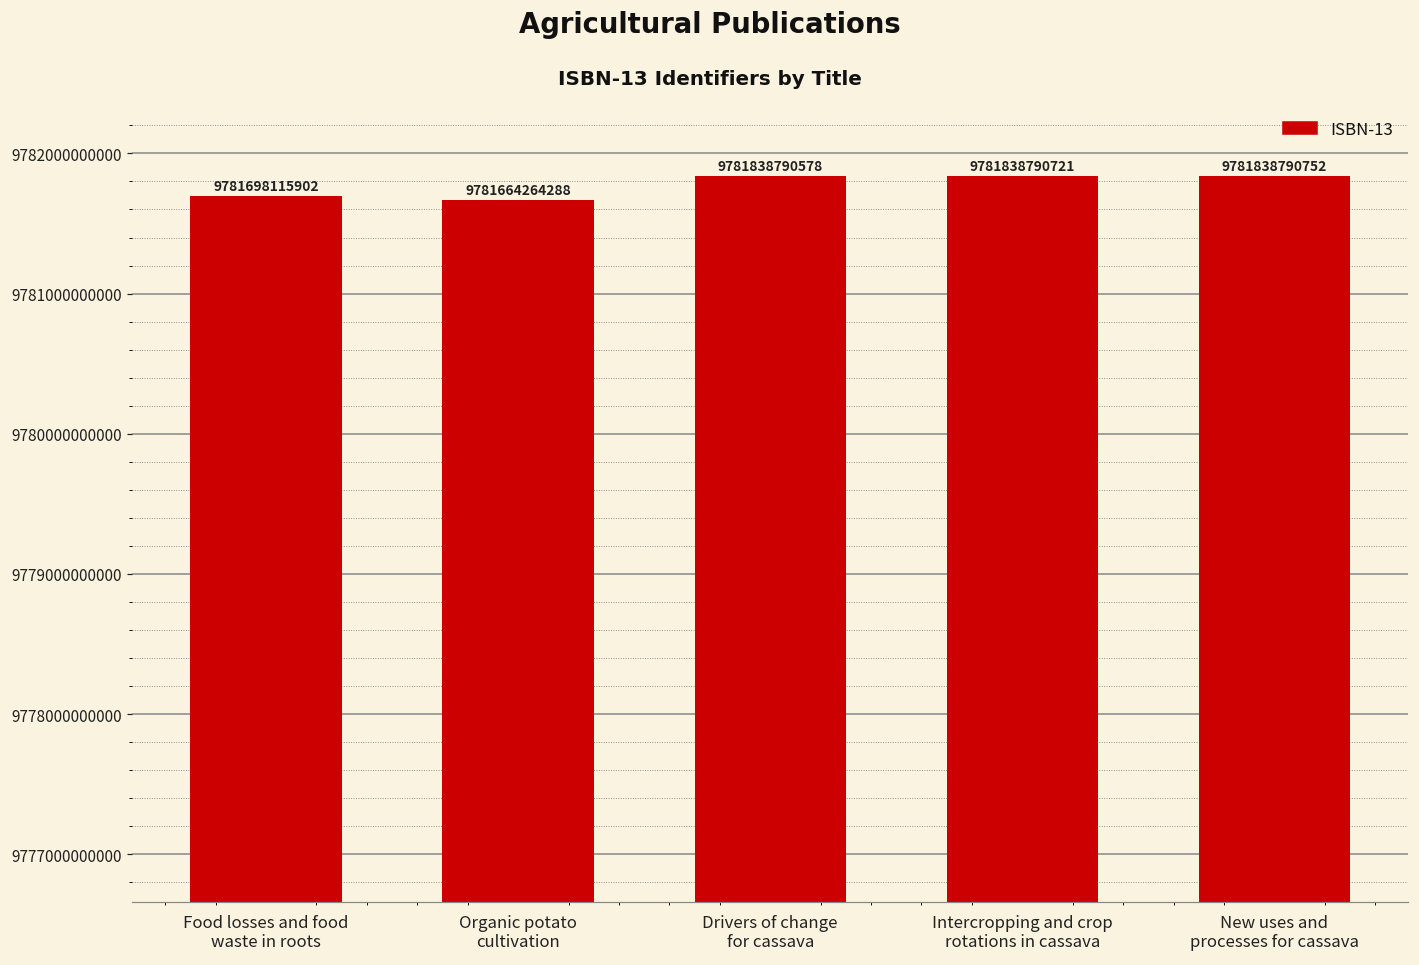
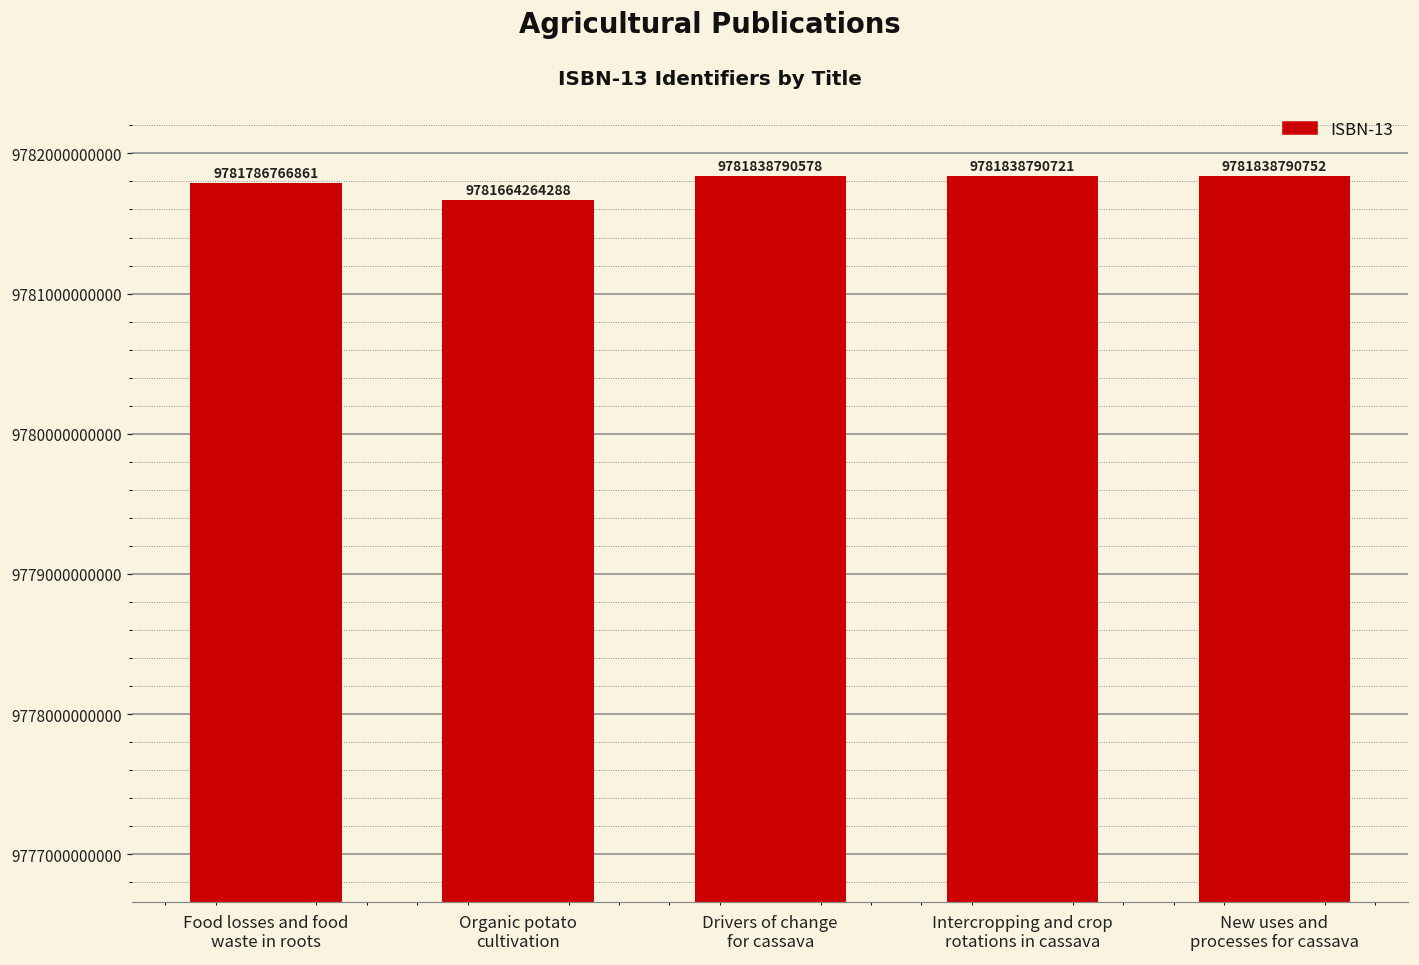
Food losses and food waste in roots: 9781698115902 -> 9781786766861
